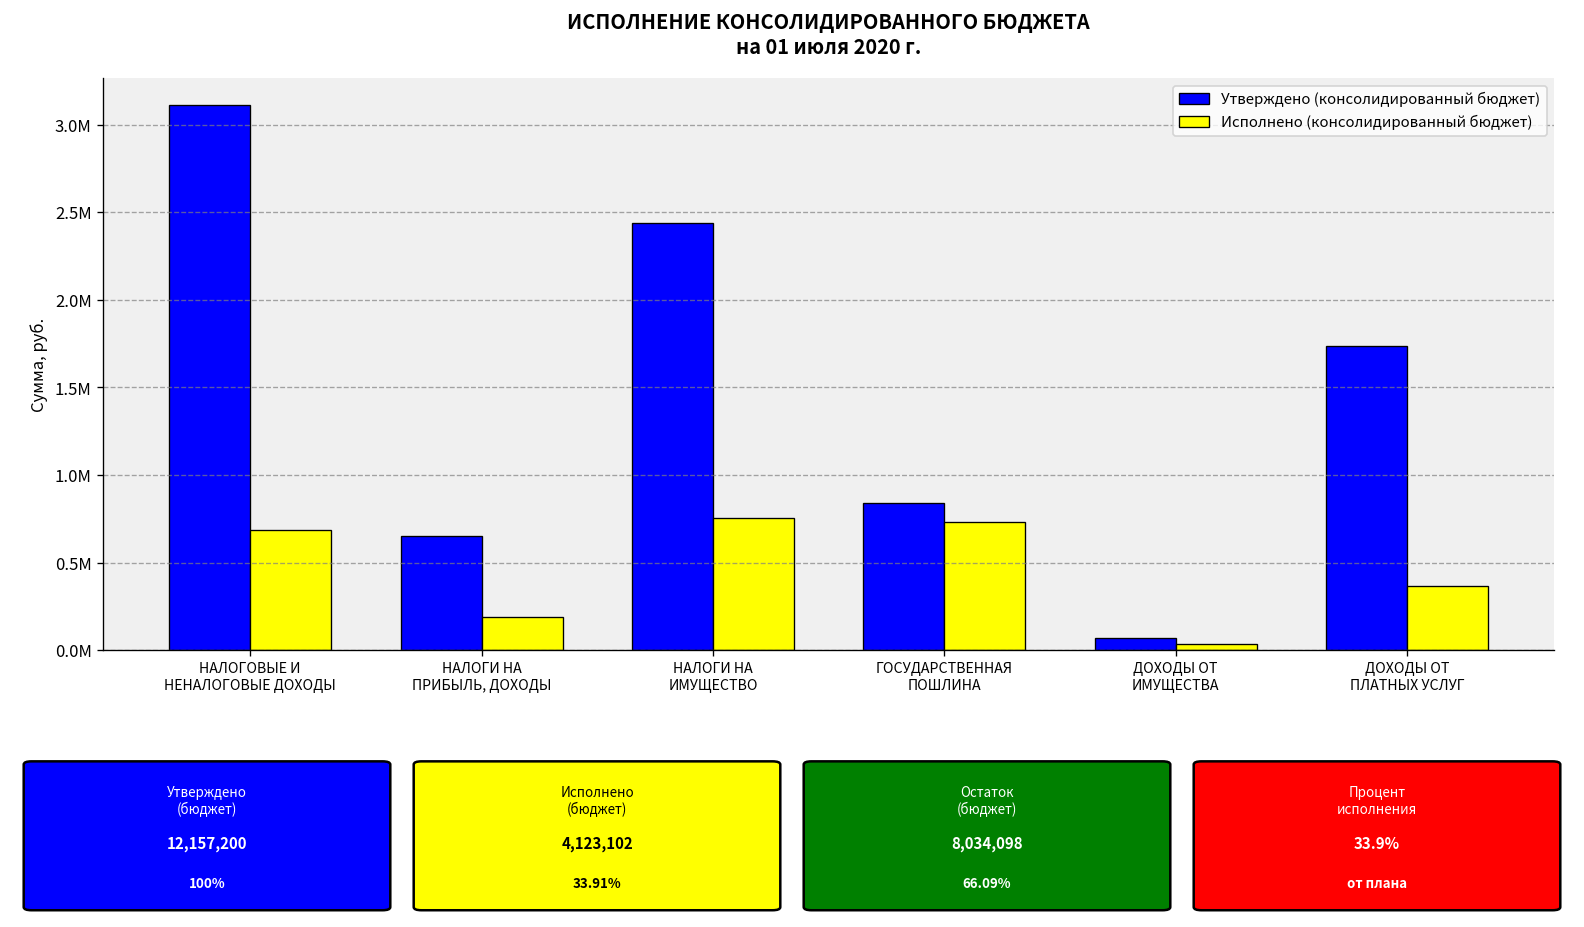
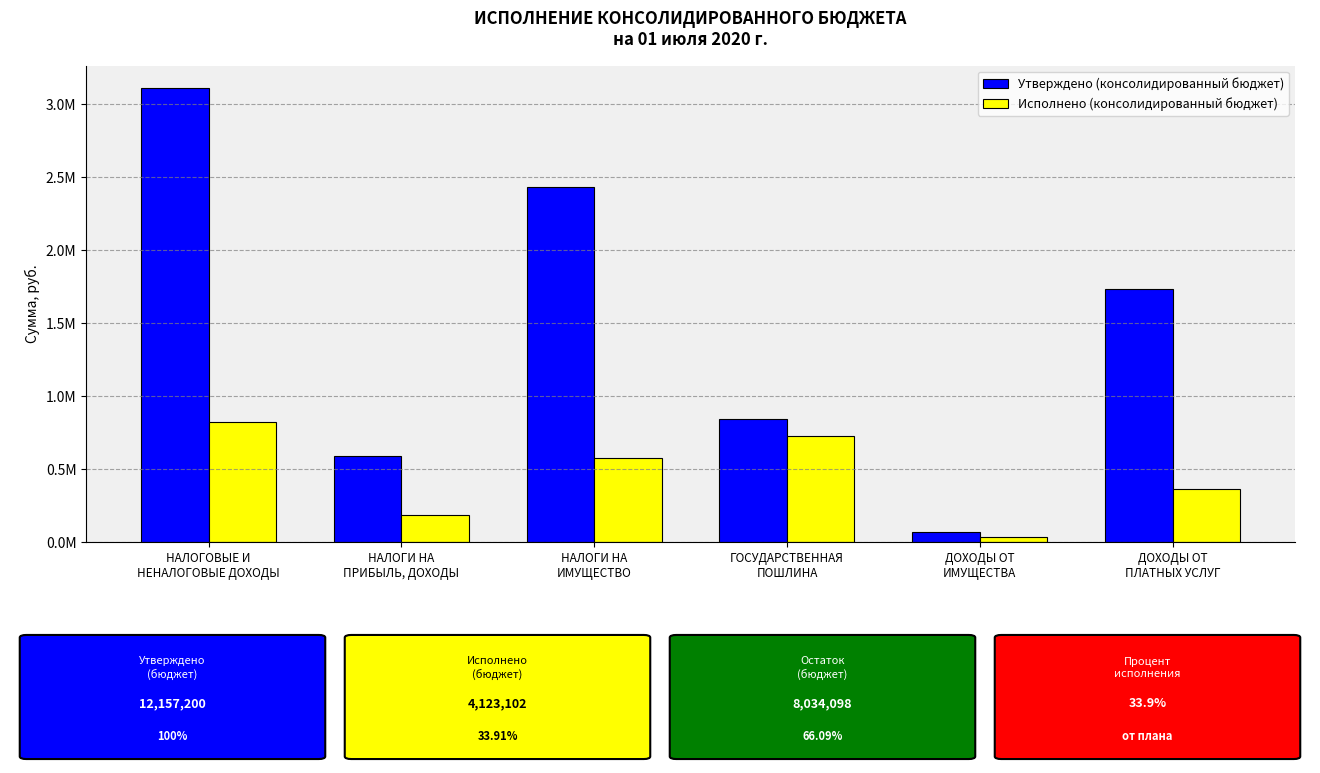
Исполнено (консолидированный бюджет), НАЛОГОВЫЕ И НЕНАЛОГОВЫЕ ДОХОДЫ: 680000 -> 820000
Утверждено (консолидированный бюджет), НАЛОГИ НА ПРИБЫЛЬ, ДОХОДЫ: 650000 -> 590000
Исполнено (консолидированный бюджет), НАЛОГИ НА ИМУЩЕСТВО: 760000 -> 580000
